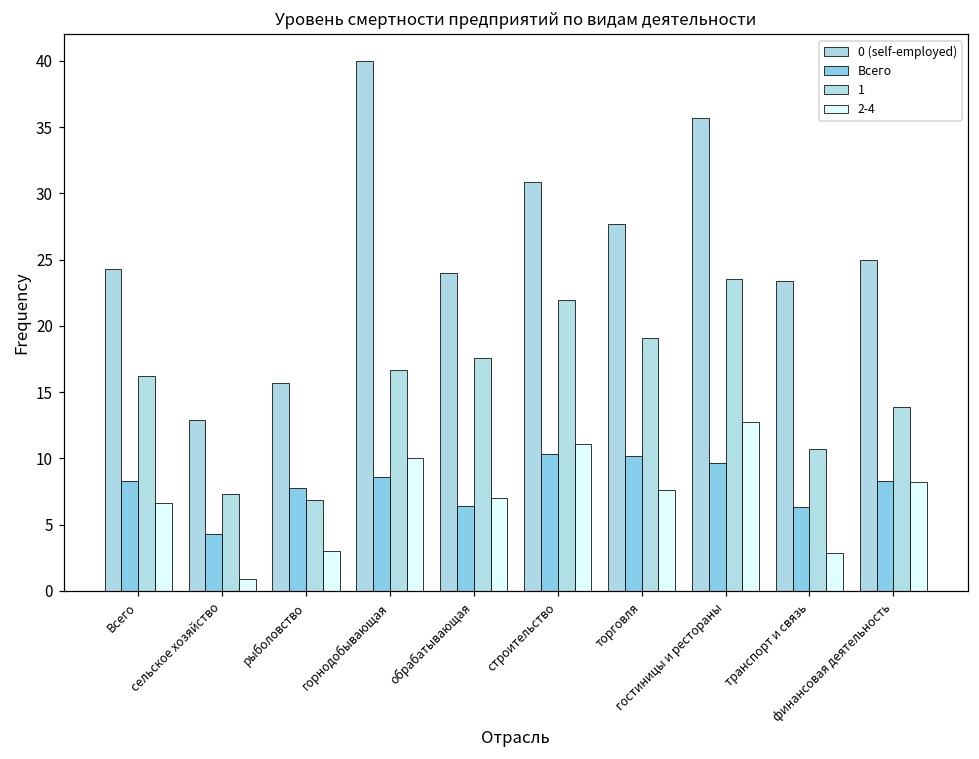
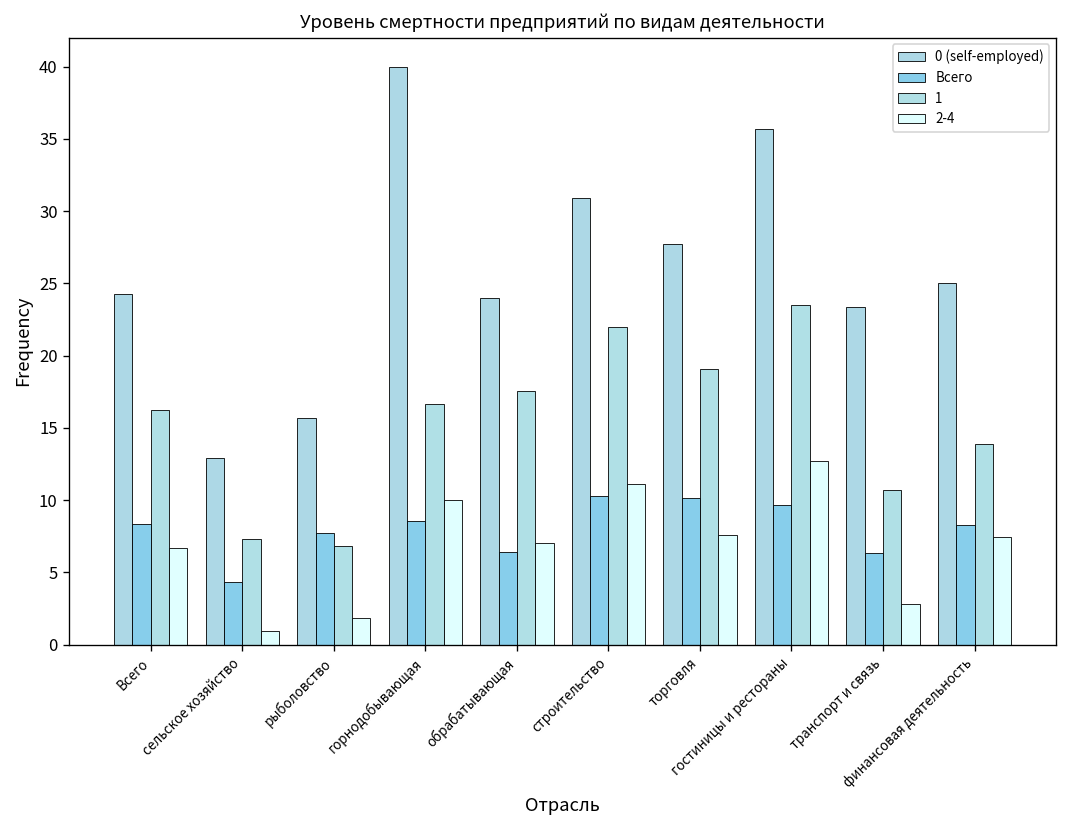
2-4, рыболовство: 3.0 -> 1.8
2-4, финансовая деятельность: 8.2 -> 7.4
